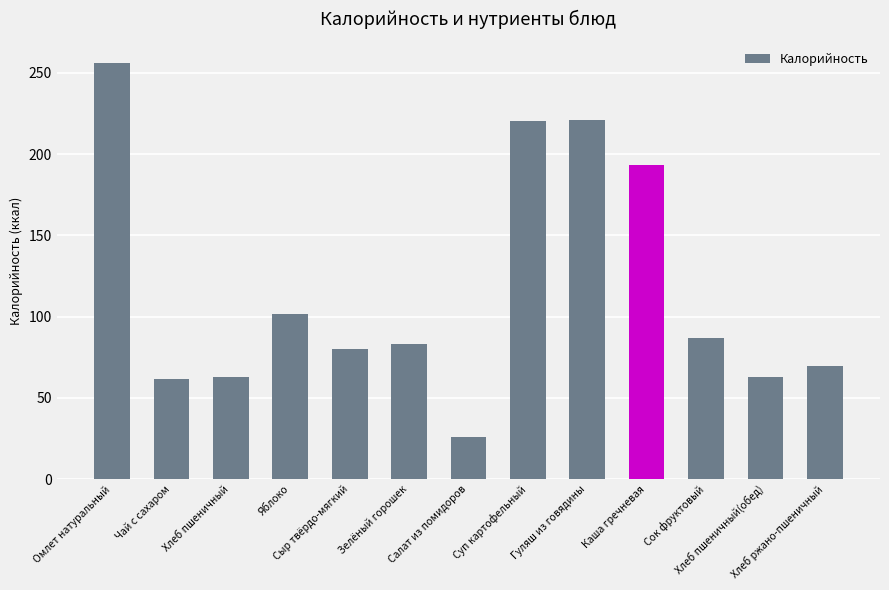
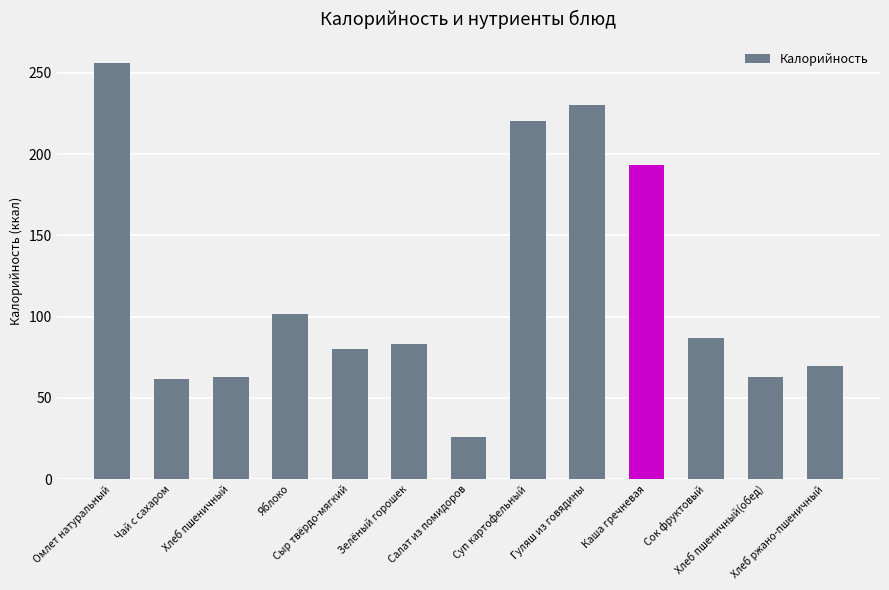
Гуляш из говядины: 221 -> 230
